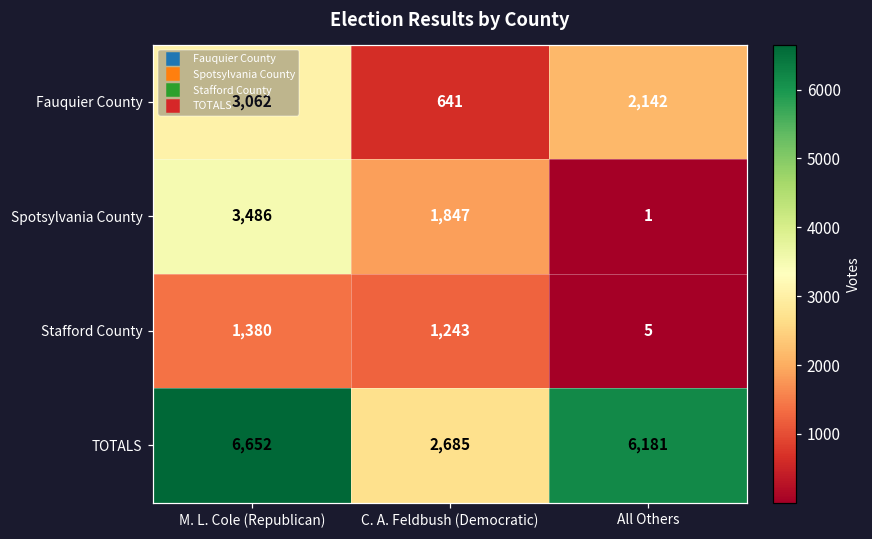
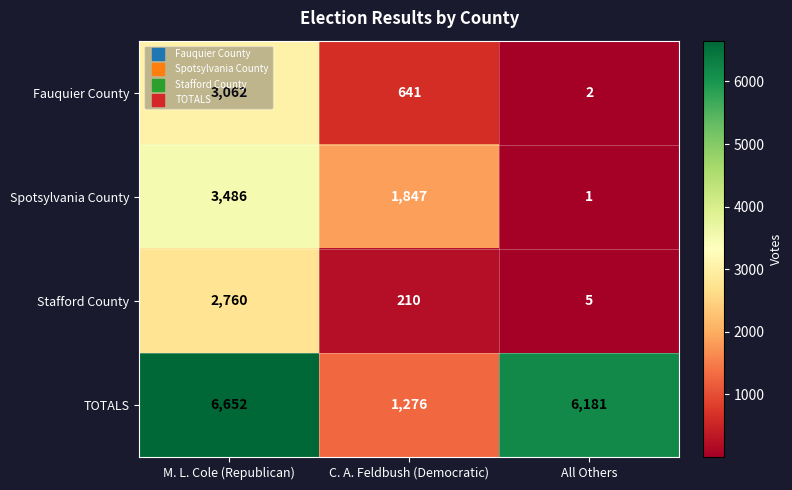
Fauquier County, All Others: 2,142 -> 2
Stafford County, M. L. Cole (Republican): 1,380 -> 2,760
Stafford County, C. A. Feldbush (Democratic): 1,243 -> 210
TOTALS, C. A. Feldbush (Democratic): 2,685 -> 1,276
